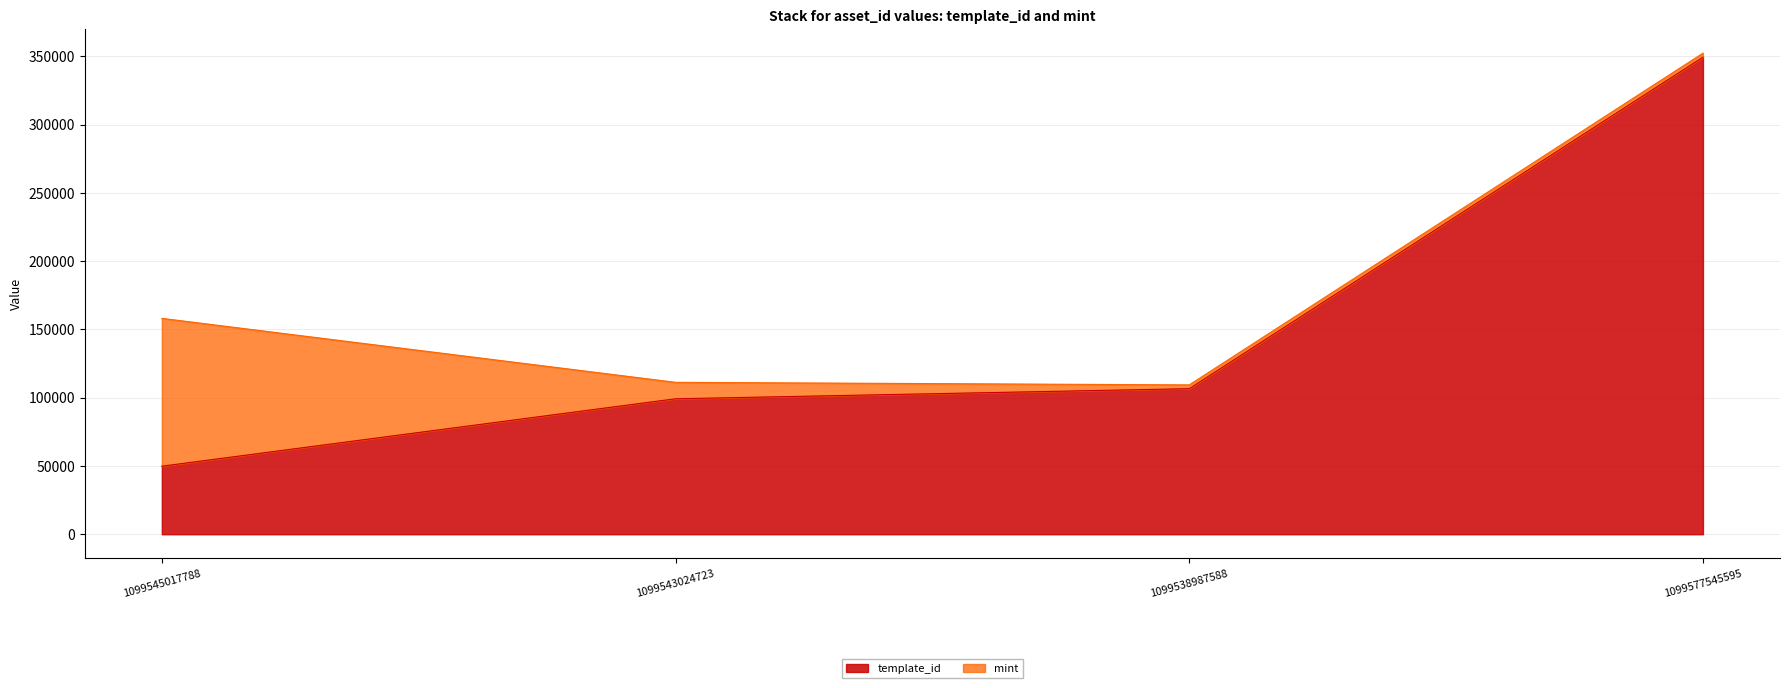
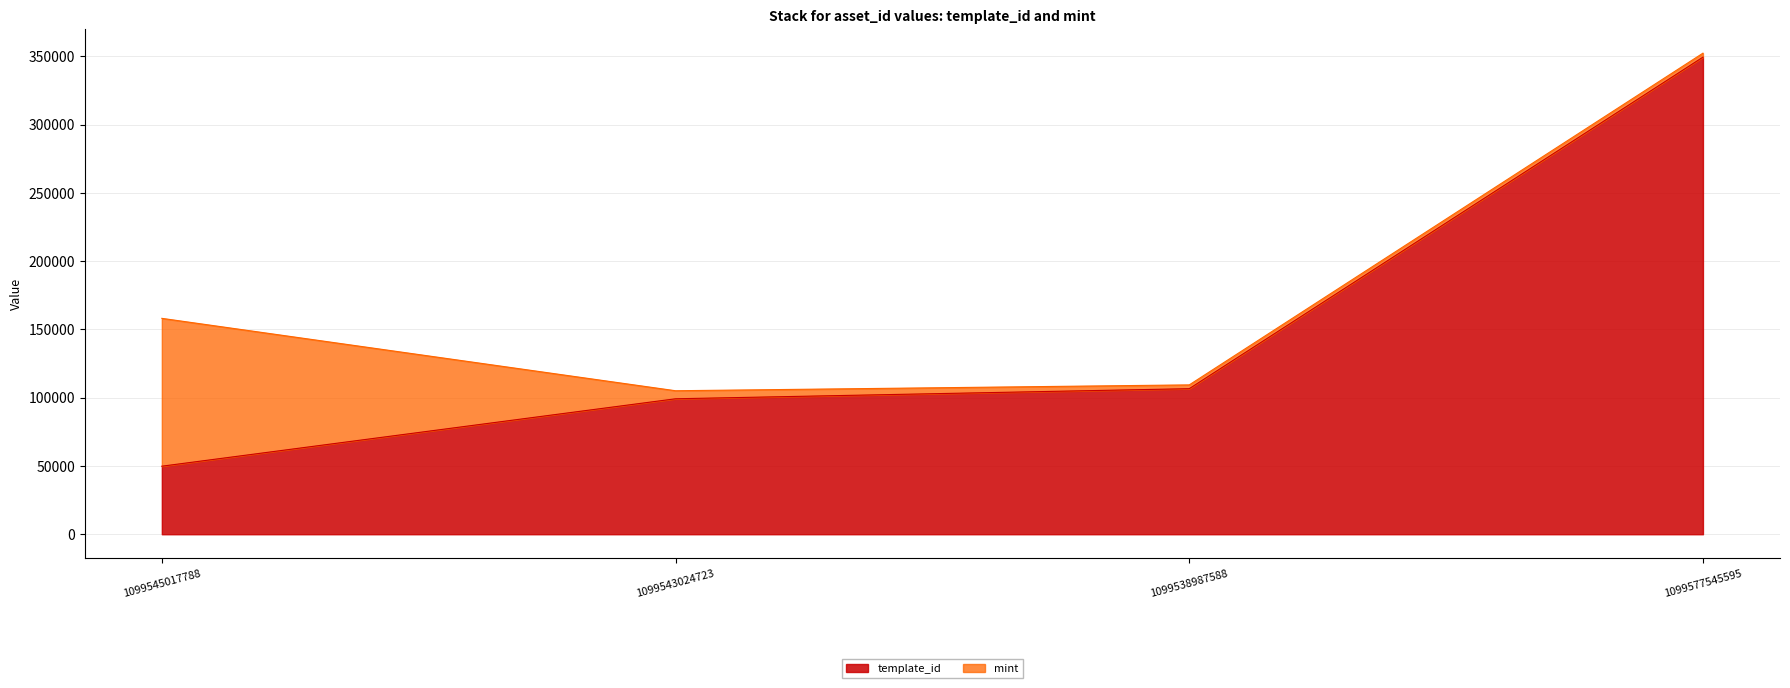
mint, 1099543024723: 12000 -> 6000
